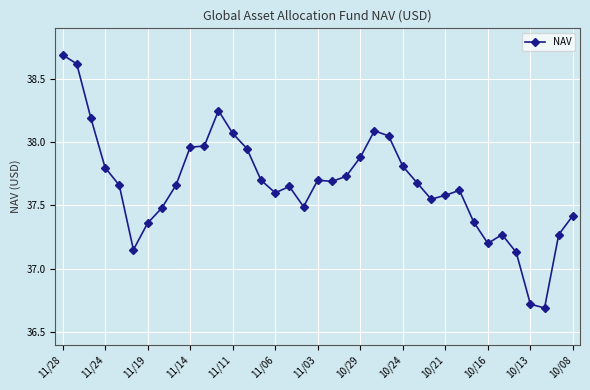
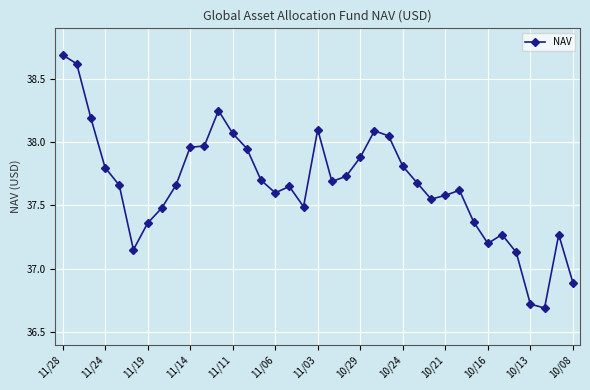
11/03: 37.7 -> 38.1
10/08: 37.42 -> 36.89
